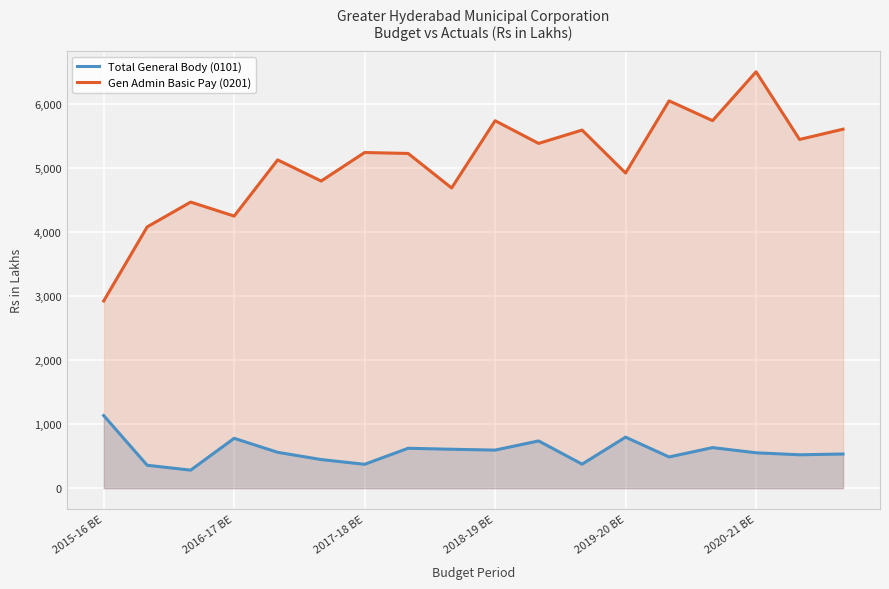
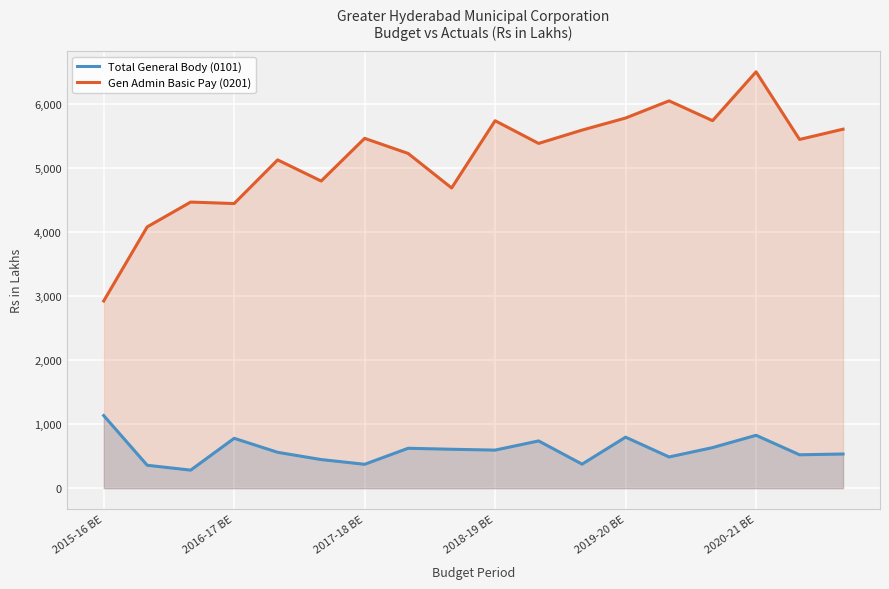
Gen Admin Basic Pay (0201), 2016-17 BE: 4,200 -> 4,400
Gen Admin Basic Pay (0201), 2017-18 BE: 5,200 -> 5,500
Gen Admin Basic Pay (0201), 2019-20 BE: 4,900 -> 5,800
Total General Body (0101), 2020-21 BE: 600 -> 800
